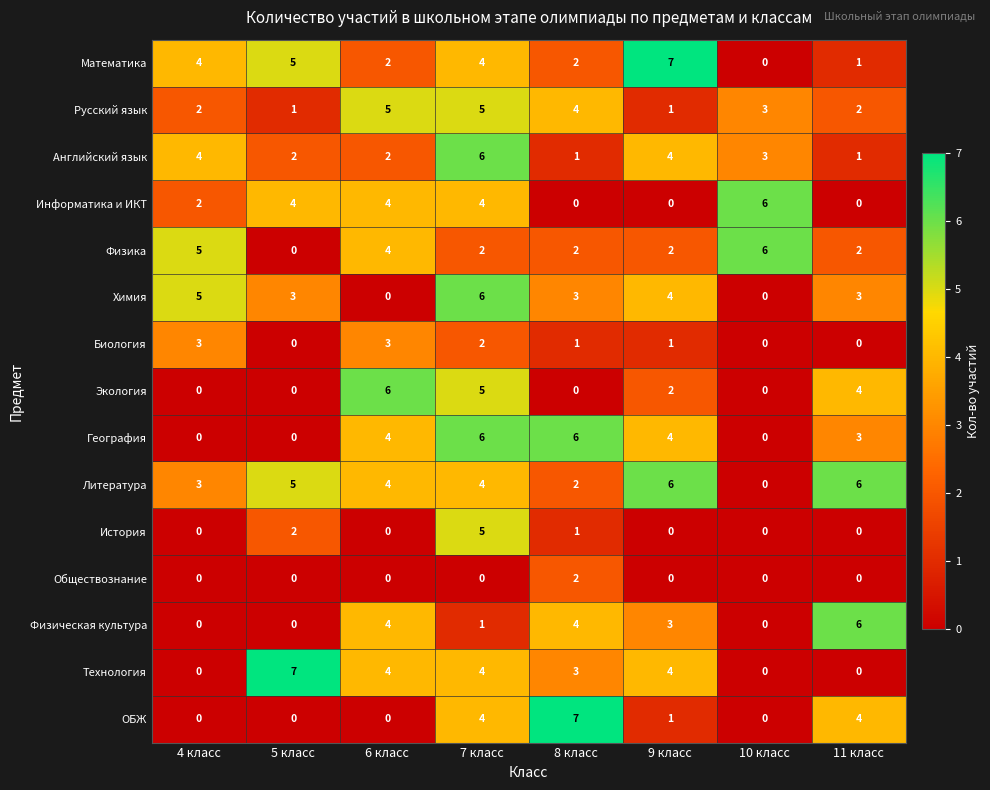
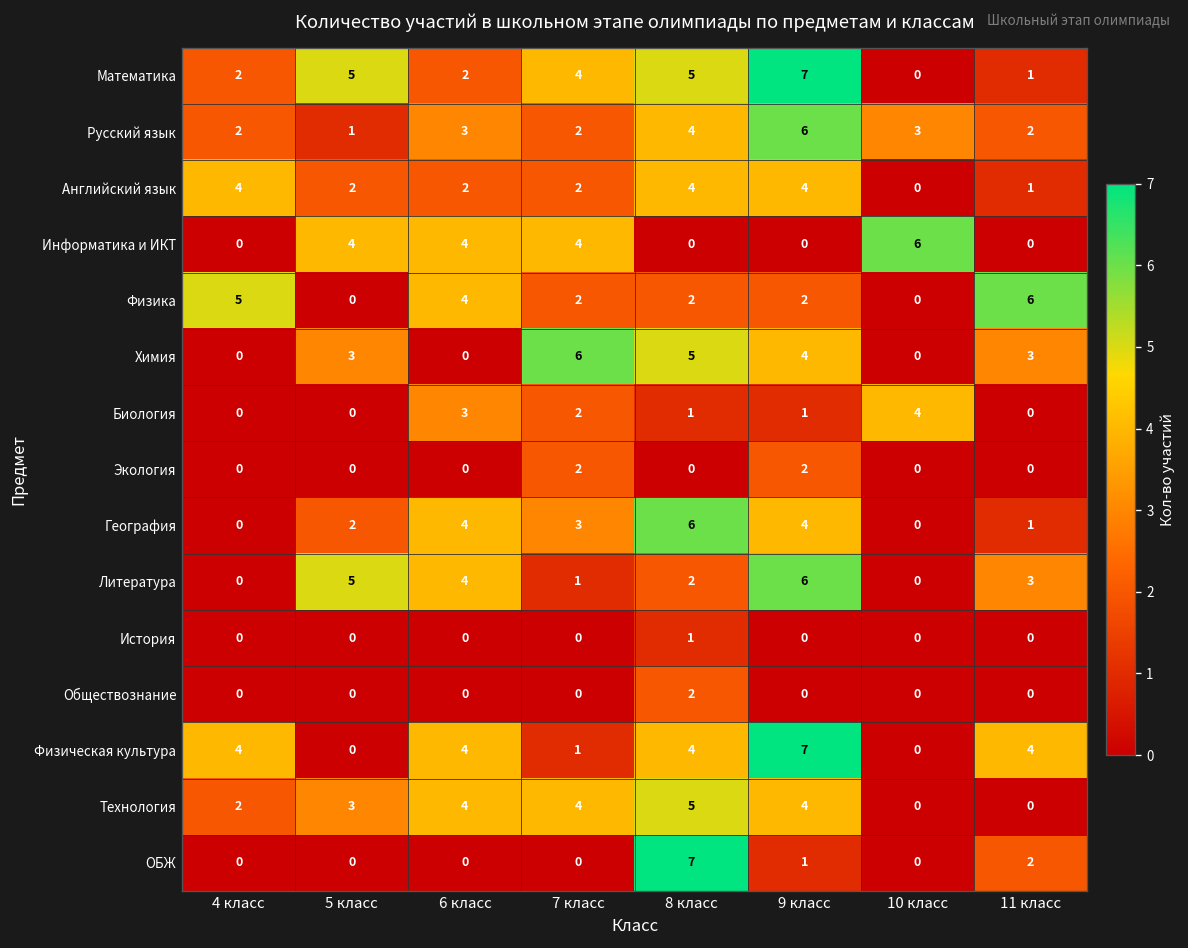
Математика, 4 класс: 4 -> 2
Математика, 8 класс: 2 -> 5
Русский язык, 6 класс: 5 -> 3
Русский язык, 7 класс: 5 -> 2
Русский язык, 9 класс: 1 -> 6
Английский язык, 7 класс: 6 -> 2
Английский язык, 8 класс: 1 -> 4
Английский язык, 10 класс: 3 -> 0
Информатика и ИКТ, 4 класс: 2 -> 0
Физика, 10 класс: 6 -> 0
Физика, 11 класс: 2 -> 6
Химия, 4 класс: 5 -> 0
Химия, 8 класс: 3 -> 5
Биология, 4 класс: 3 -> 0
Биология, 10 класс: 0 -> 4
Экология, 6 класс: 6 -> 0
Экология, 7 класс: 5 -> 2
Экология, 11 класс: 4 -> 0
География, 5 класс: 0 -> 2
География, 7 класс: 6 -> 3
География, 11 класс: 3 -> 1
Литература, 4 класс: 3 -> 0
Литература, 7 класс: 4 -> 1
Литература, 11 класс: 6 -> 3
История, 5 класс: 2 -> 0
История, 7 класс: 5 -> 0
Физическая культура, 4 класс: 0 -> 4
Физическая культура, 9 класс: 3 -> 7
Физическая культура, 11 класс: 6 -> 4
Технология, 4 класс: 0 -> 2
Технология, 5 класс: 7 -> 3
Технология, 8 класс: 3 -> 5
ОБЖ, 7 класс: 4 -> 0
ОБЖ, 11 класс: 4 -> 2
